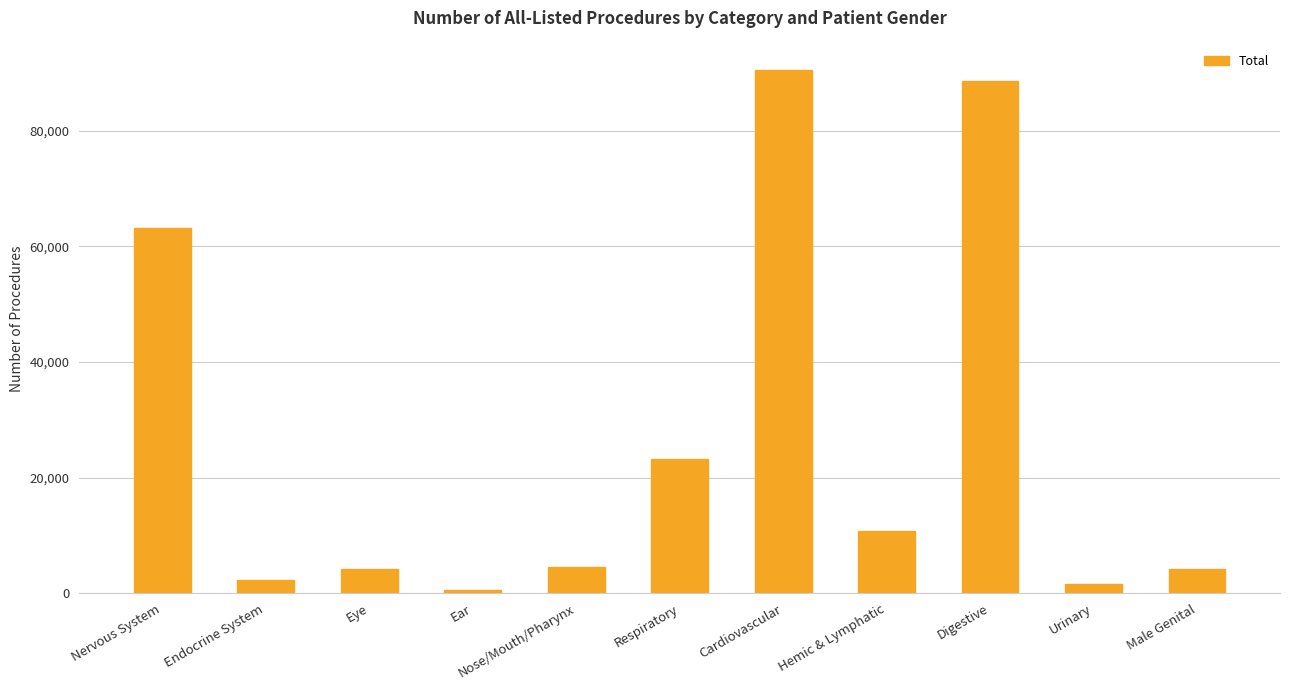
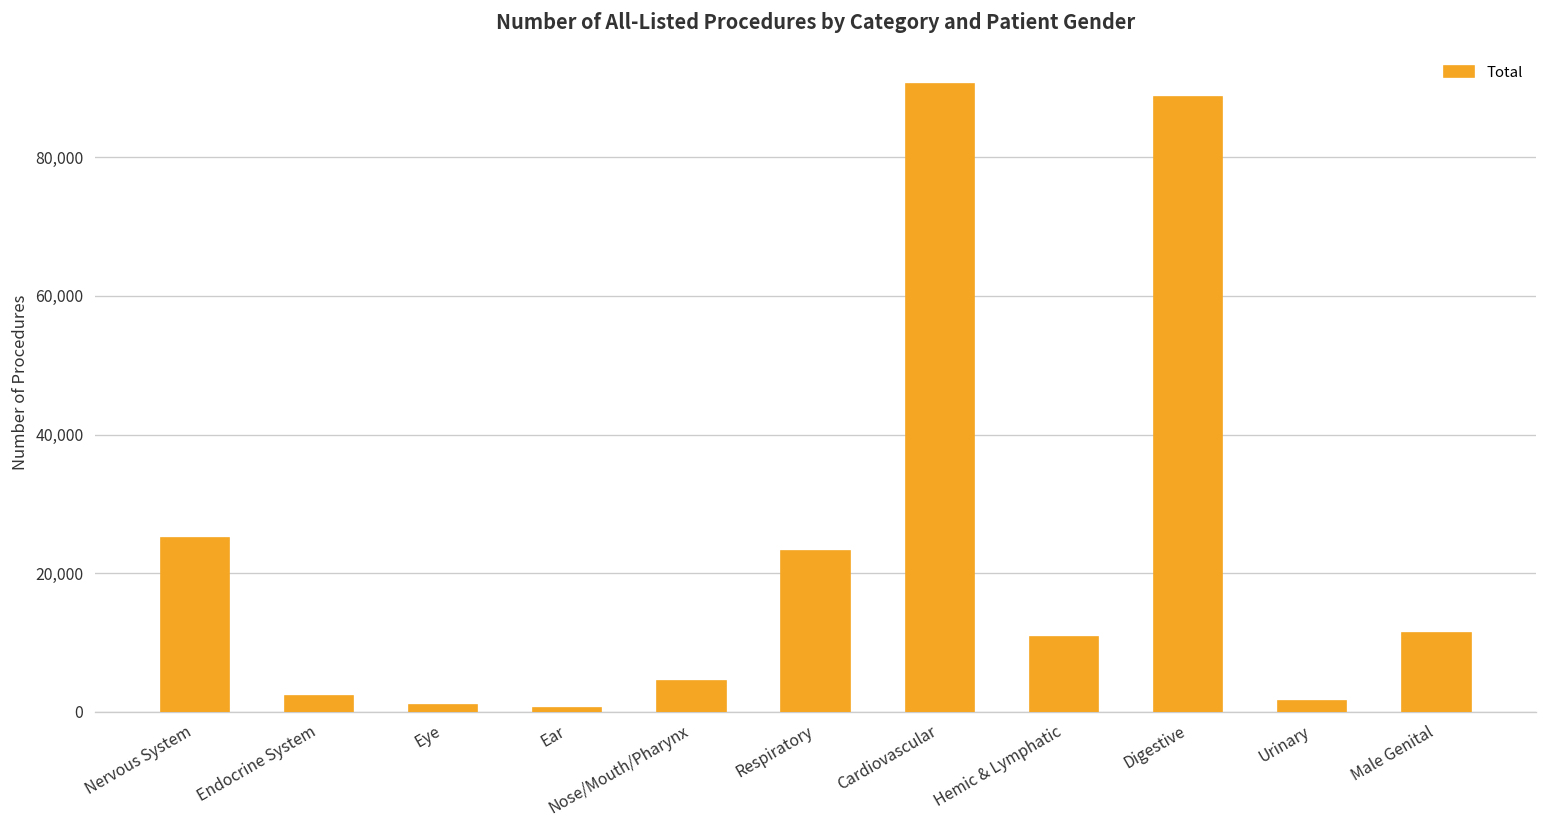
Nervous System: 63,000 -> 25,000
Eye: 4,000 -> 1,000
Male Genital: 4,000 -> 11,000
